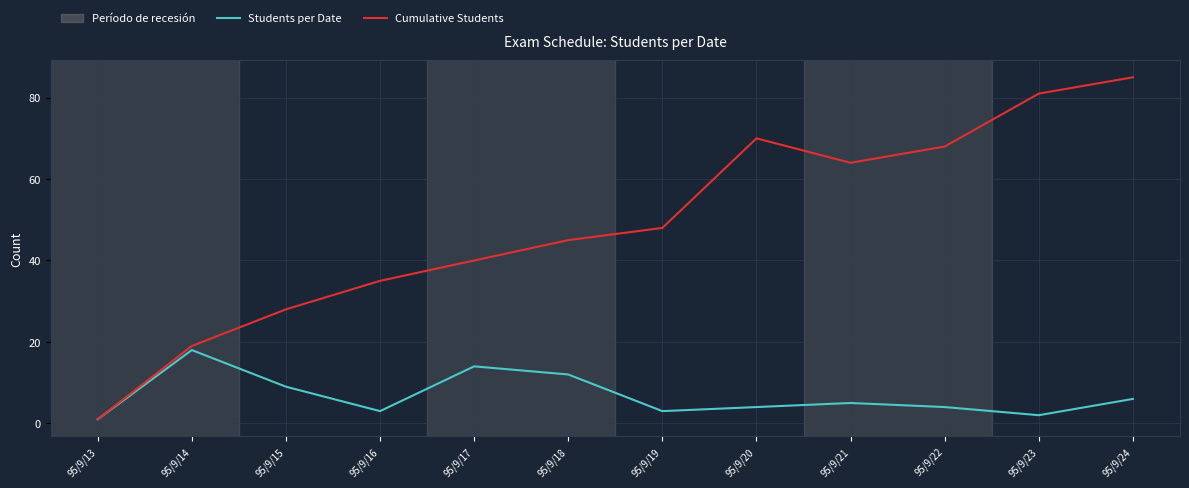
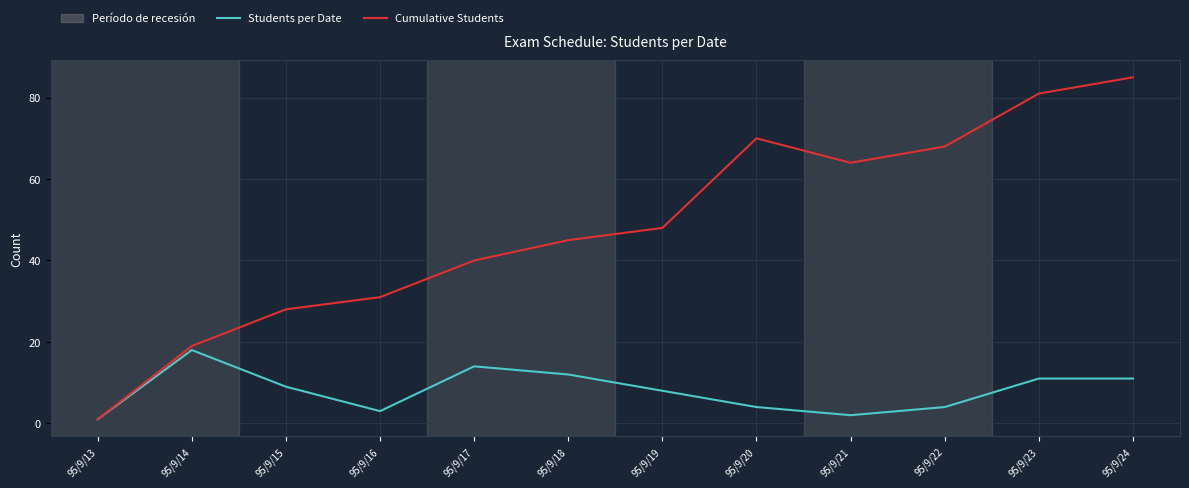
Cumulative Students, 95/9/16: 35 -> 31
Students per Date, 95/9/19: 3 -> 8
Students per Date, 95/9/21: 5 -> 2
Students per Date, 95/9/23: 2 -> 11
Students per Date, 95/9/24: 6 -> 11
